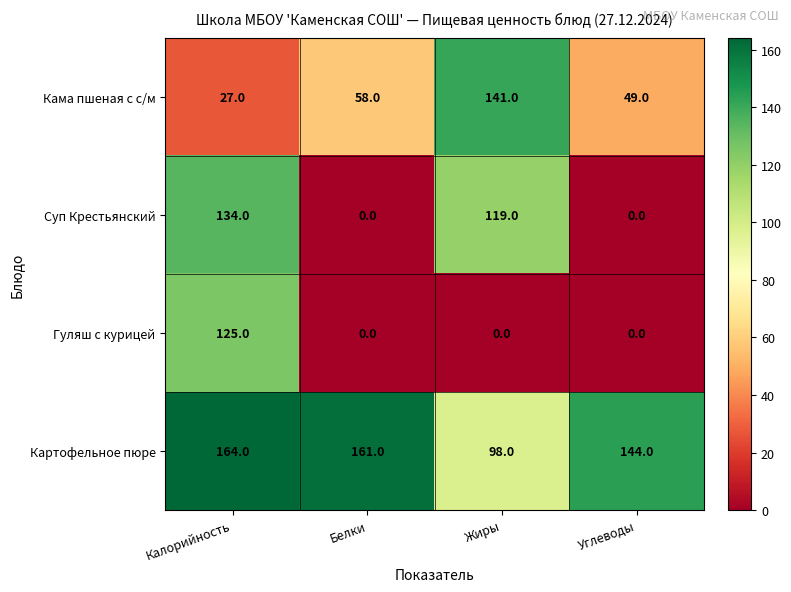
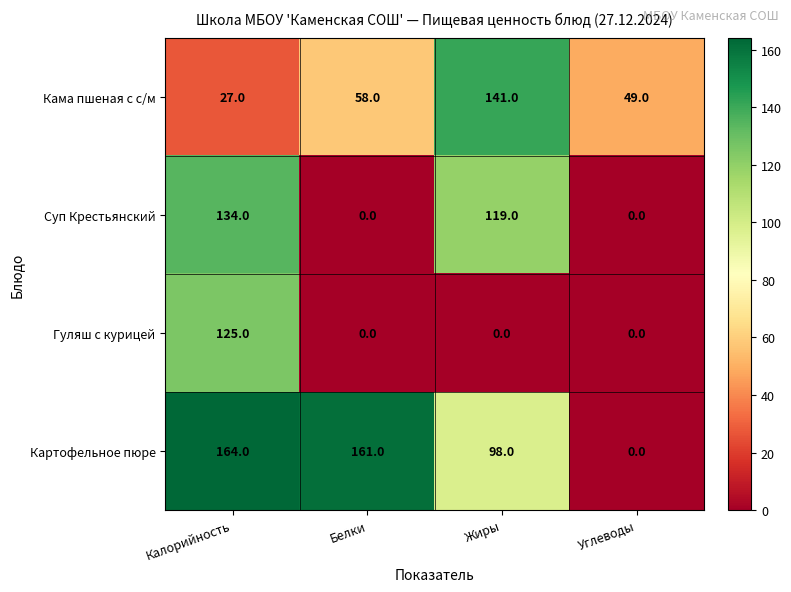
Картофельное пюре, Углеводы: 144.0 -> 0.0
